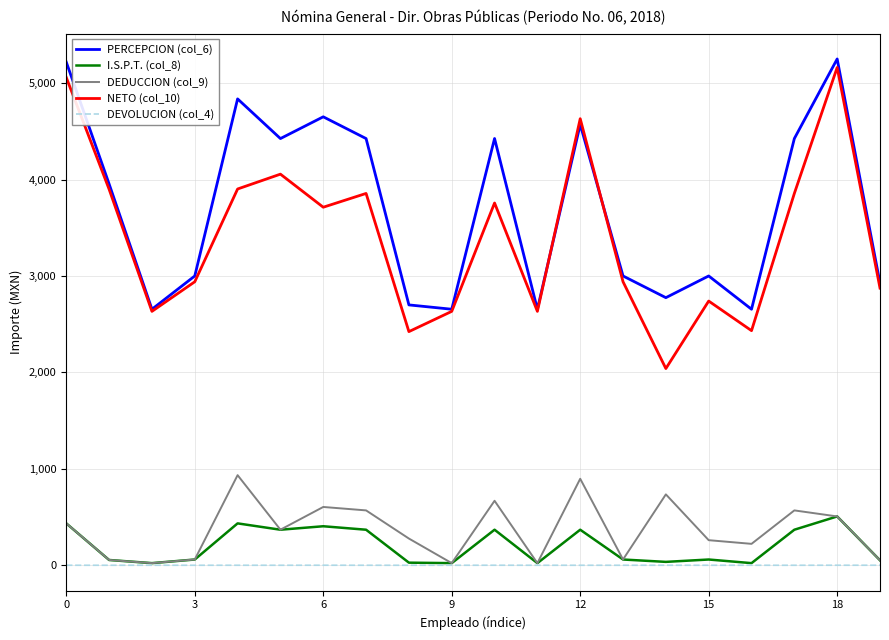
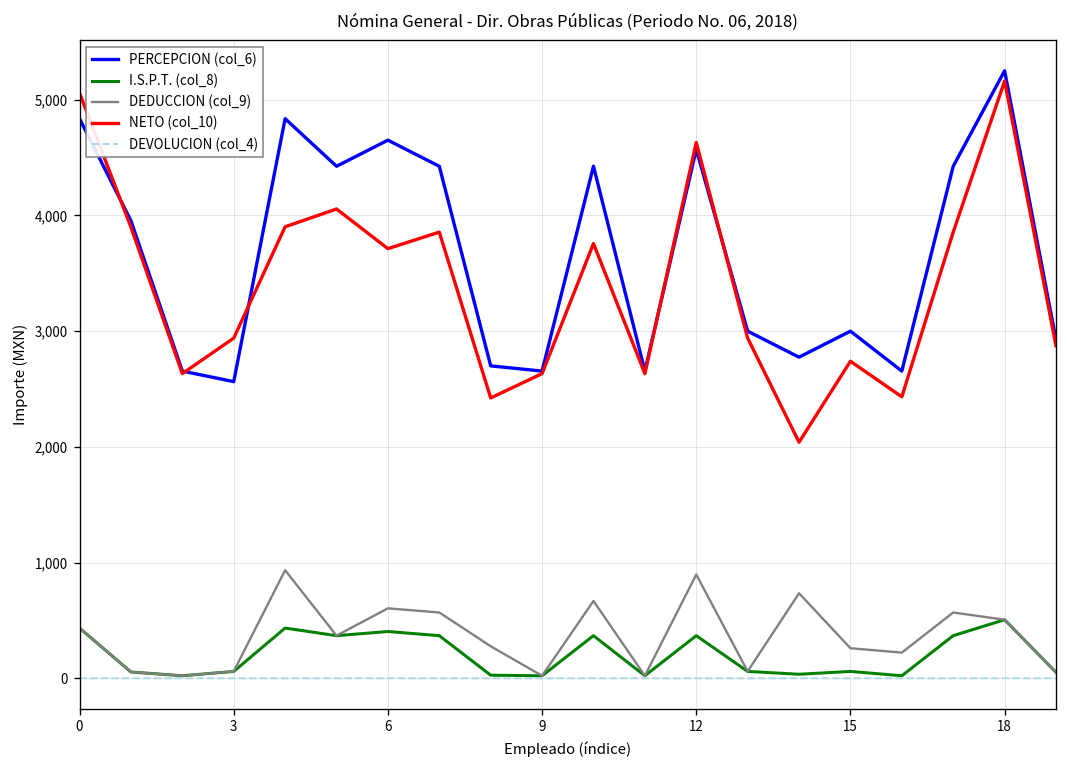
PERCEPCION (col_6), 0: 5,200 -> 4,800
PERCEPCION (col_6), 3: 3,000 -> 2,600
